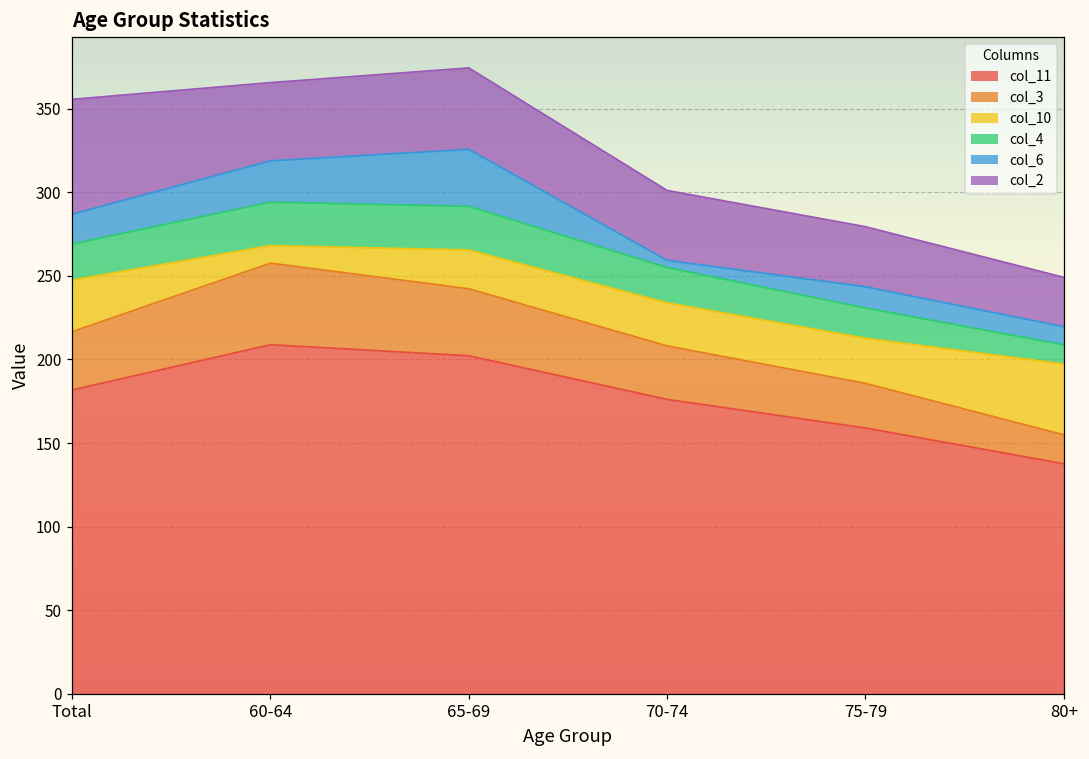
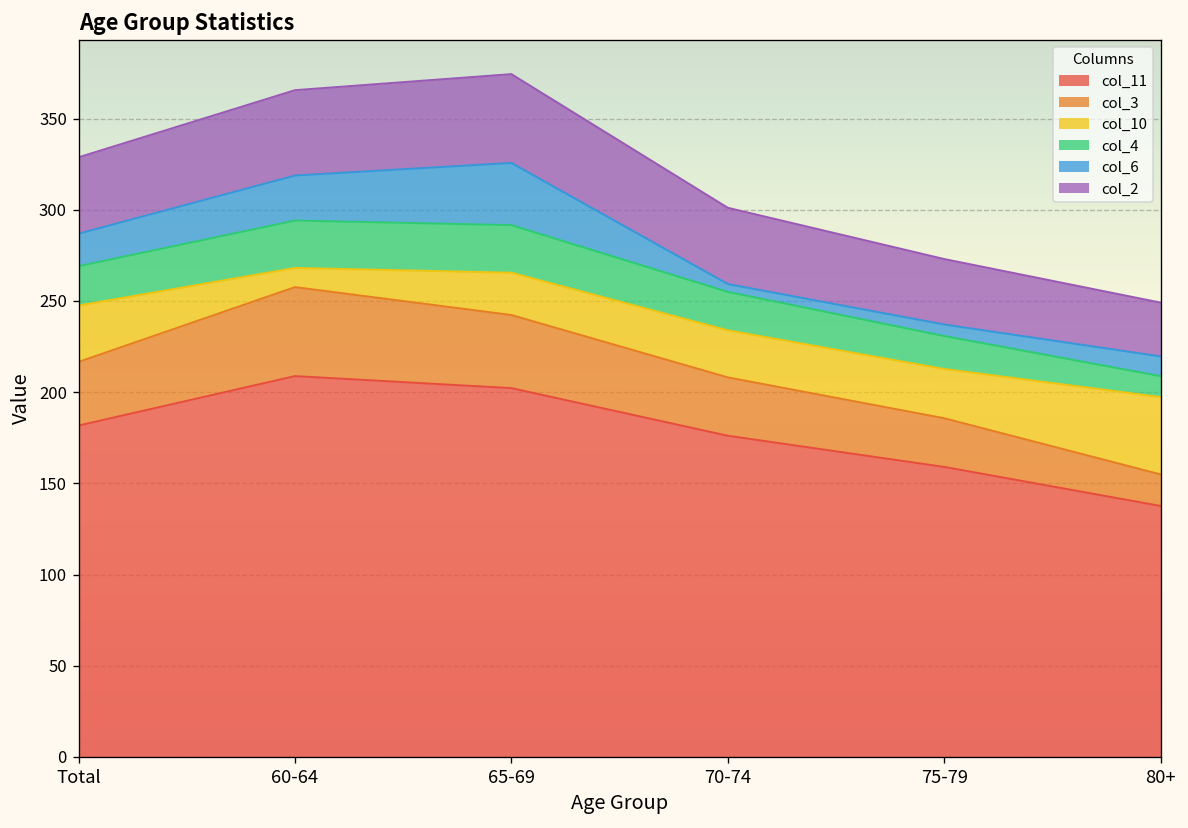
col_2, Total: 69 -> 42
col_6, 75-79: 13 -> 6
